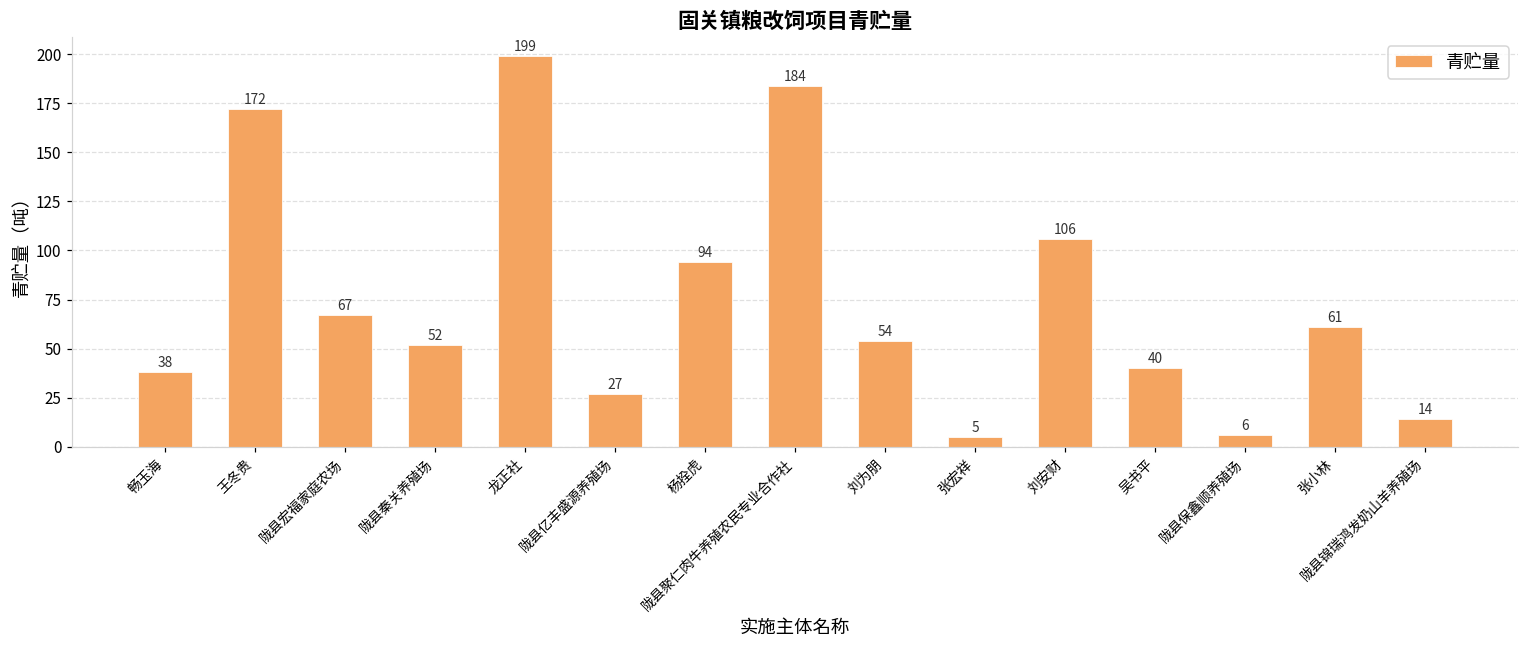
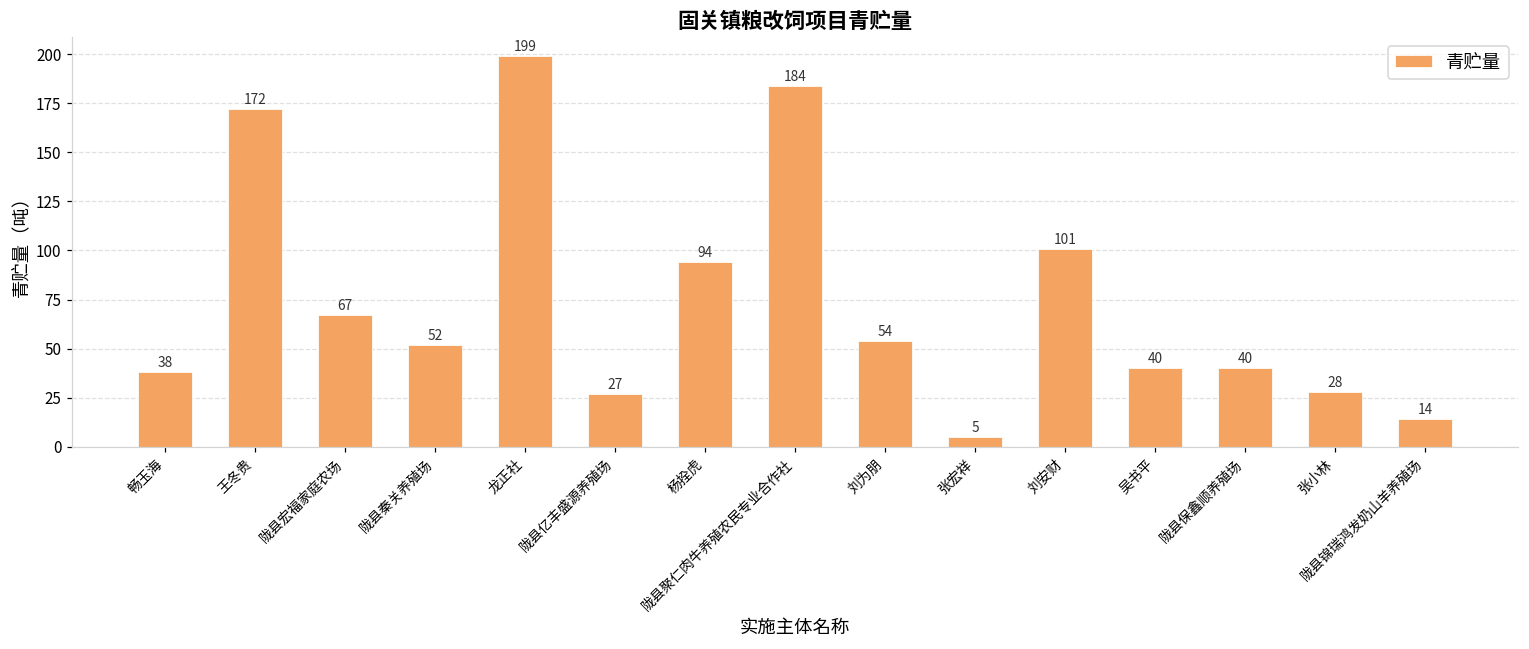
刘安财: 106 -> 101
陇县保鑫顺养殖场: 6 -> 40
张小林: 61 -> 28
